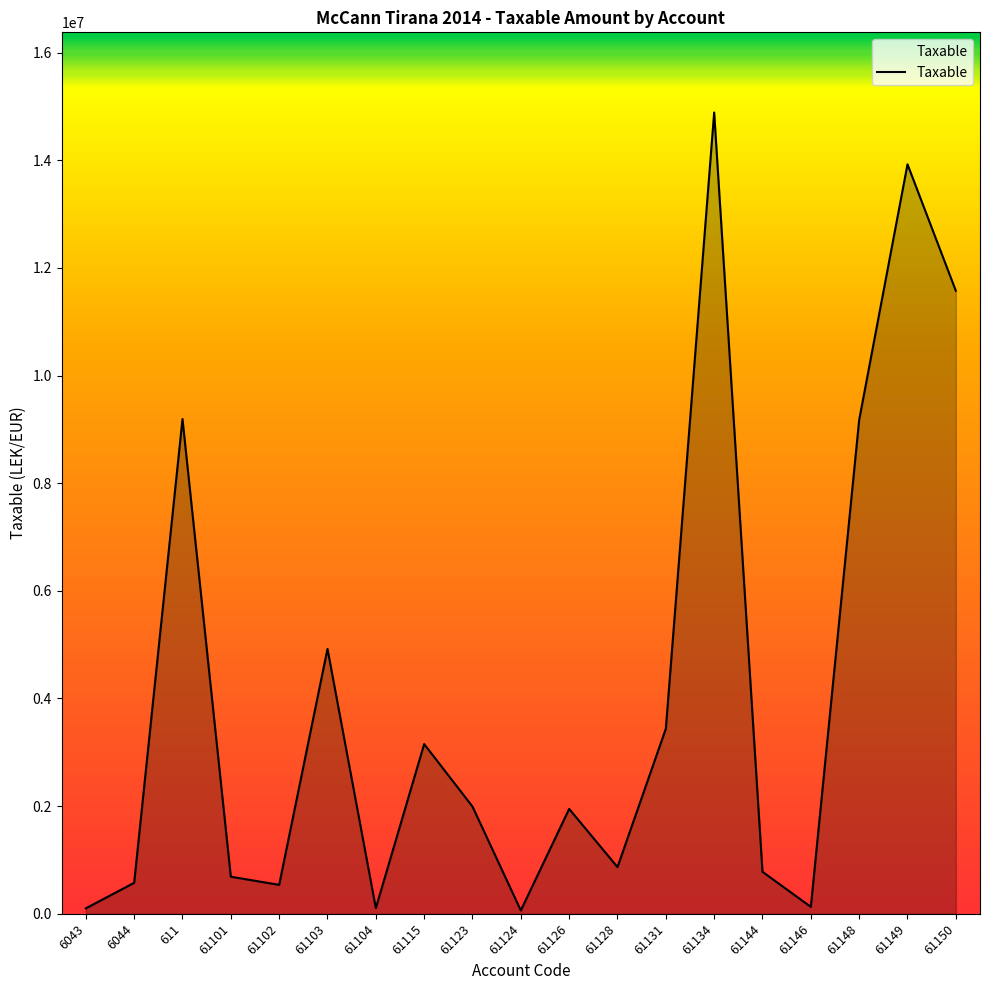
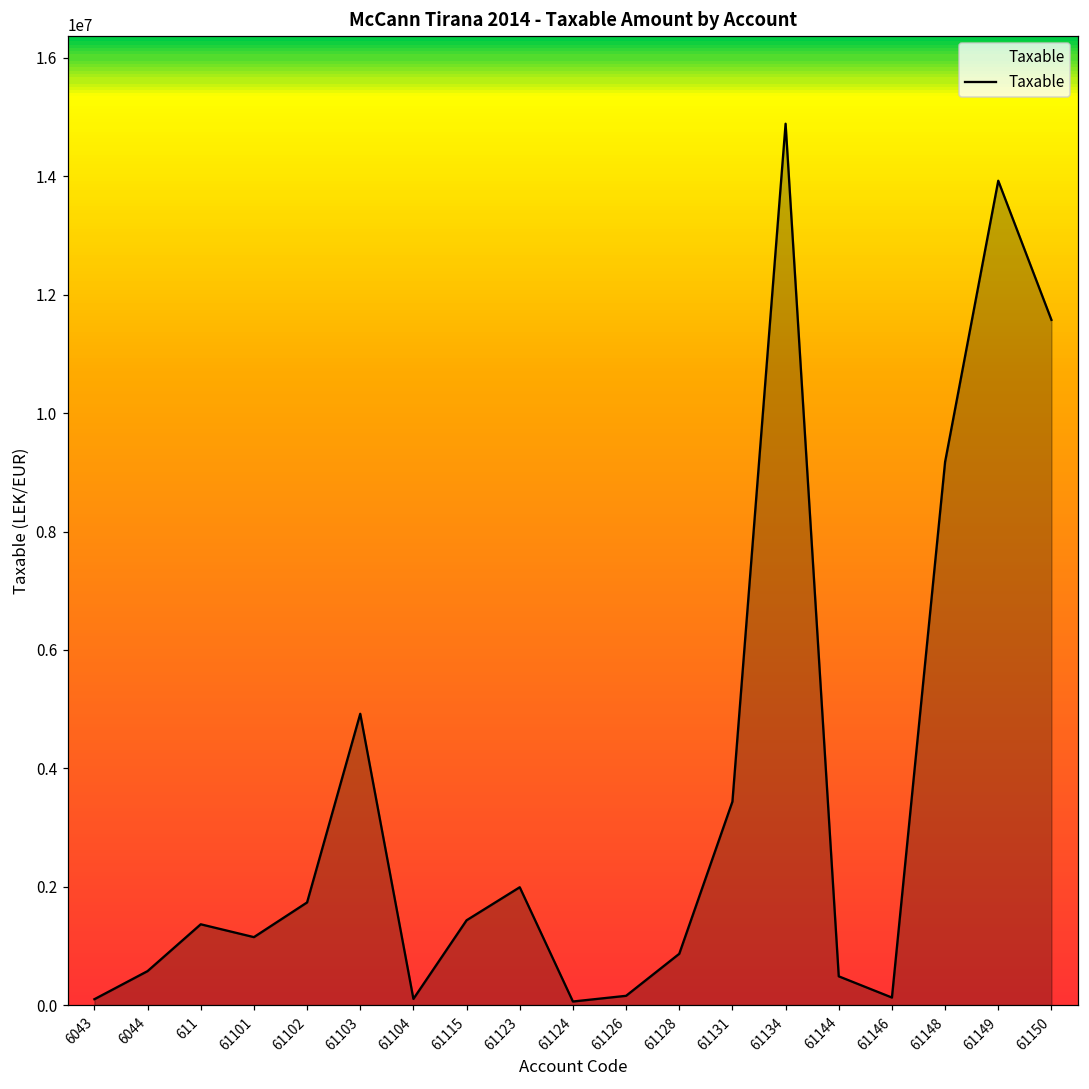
611: 9200000 -> 1400000
61101: 700000 -> 1100000
61102: 500000 -> 1700000
61115: 3200000 -> 1400000
61126: 1900000 -> 200000
61144: 800000 -> 500000
